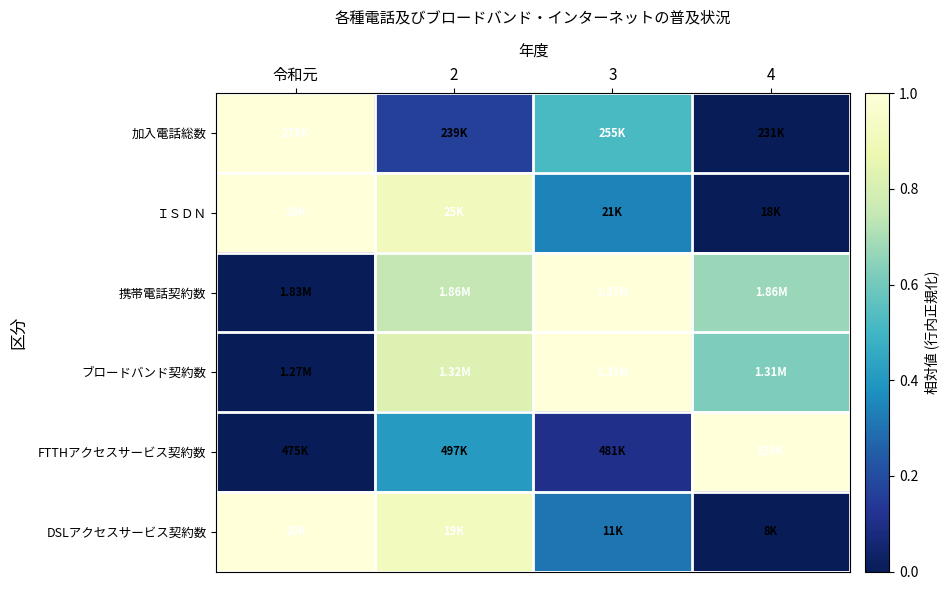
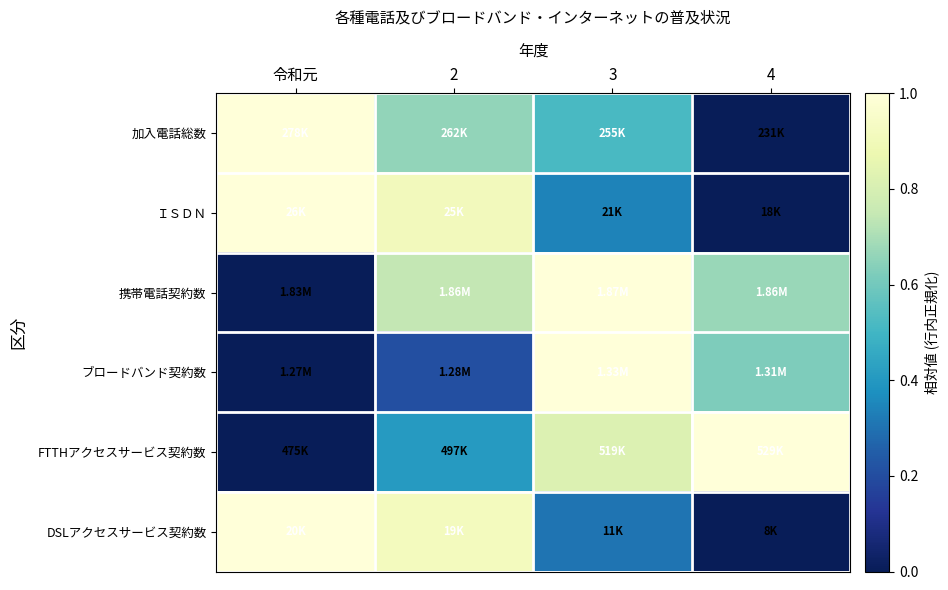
加入電話総数, 2: 239K -> 262K
ブロードバンド契約数, 2: 1.32M -> 1.28M
FTTHアクセスサービス契約数, 3: 481K -> 519K
